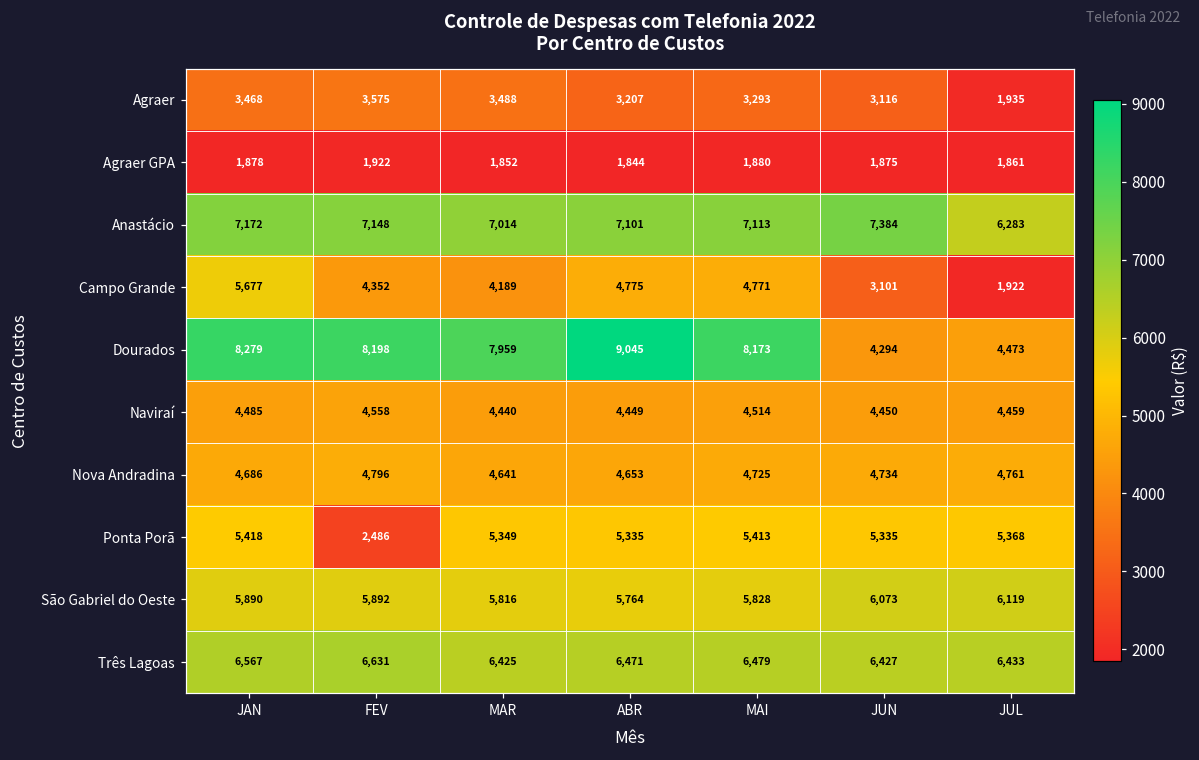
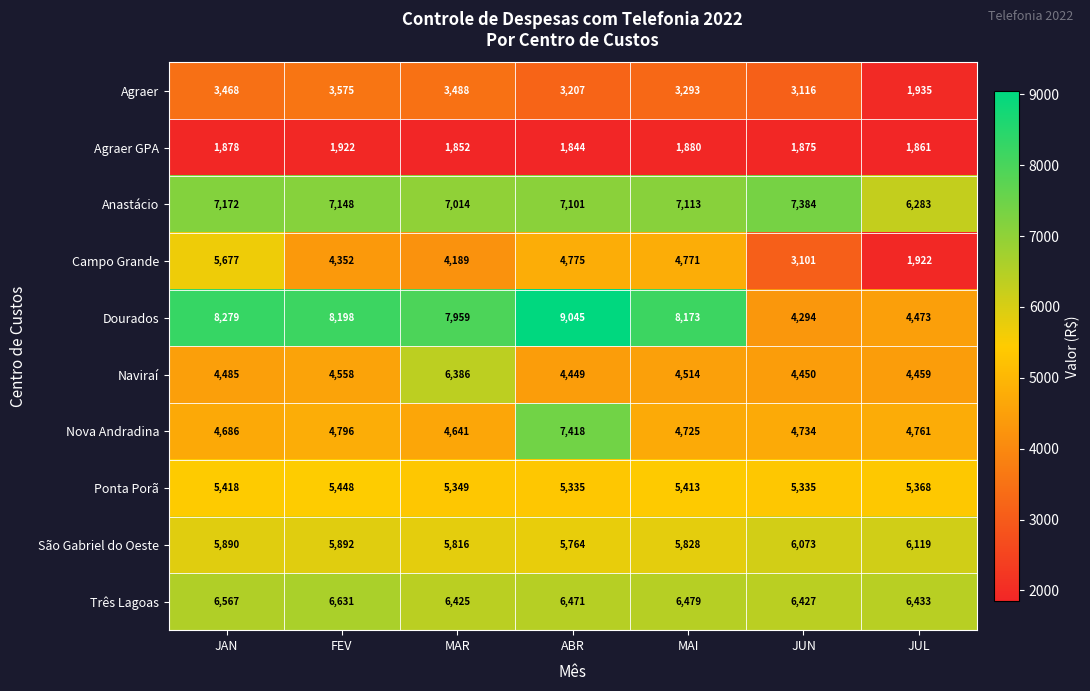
Naviraí, MAR: 4,440 -> 6,386
Nova Andradina, ABR: 4,653 -> 7,418
Ponta Porã, FEV: 2,486 -> 5,448
